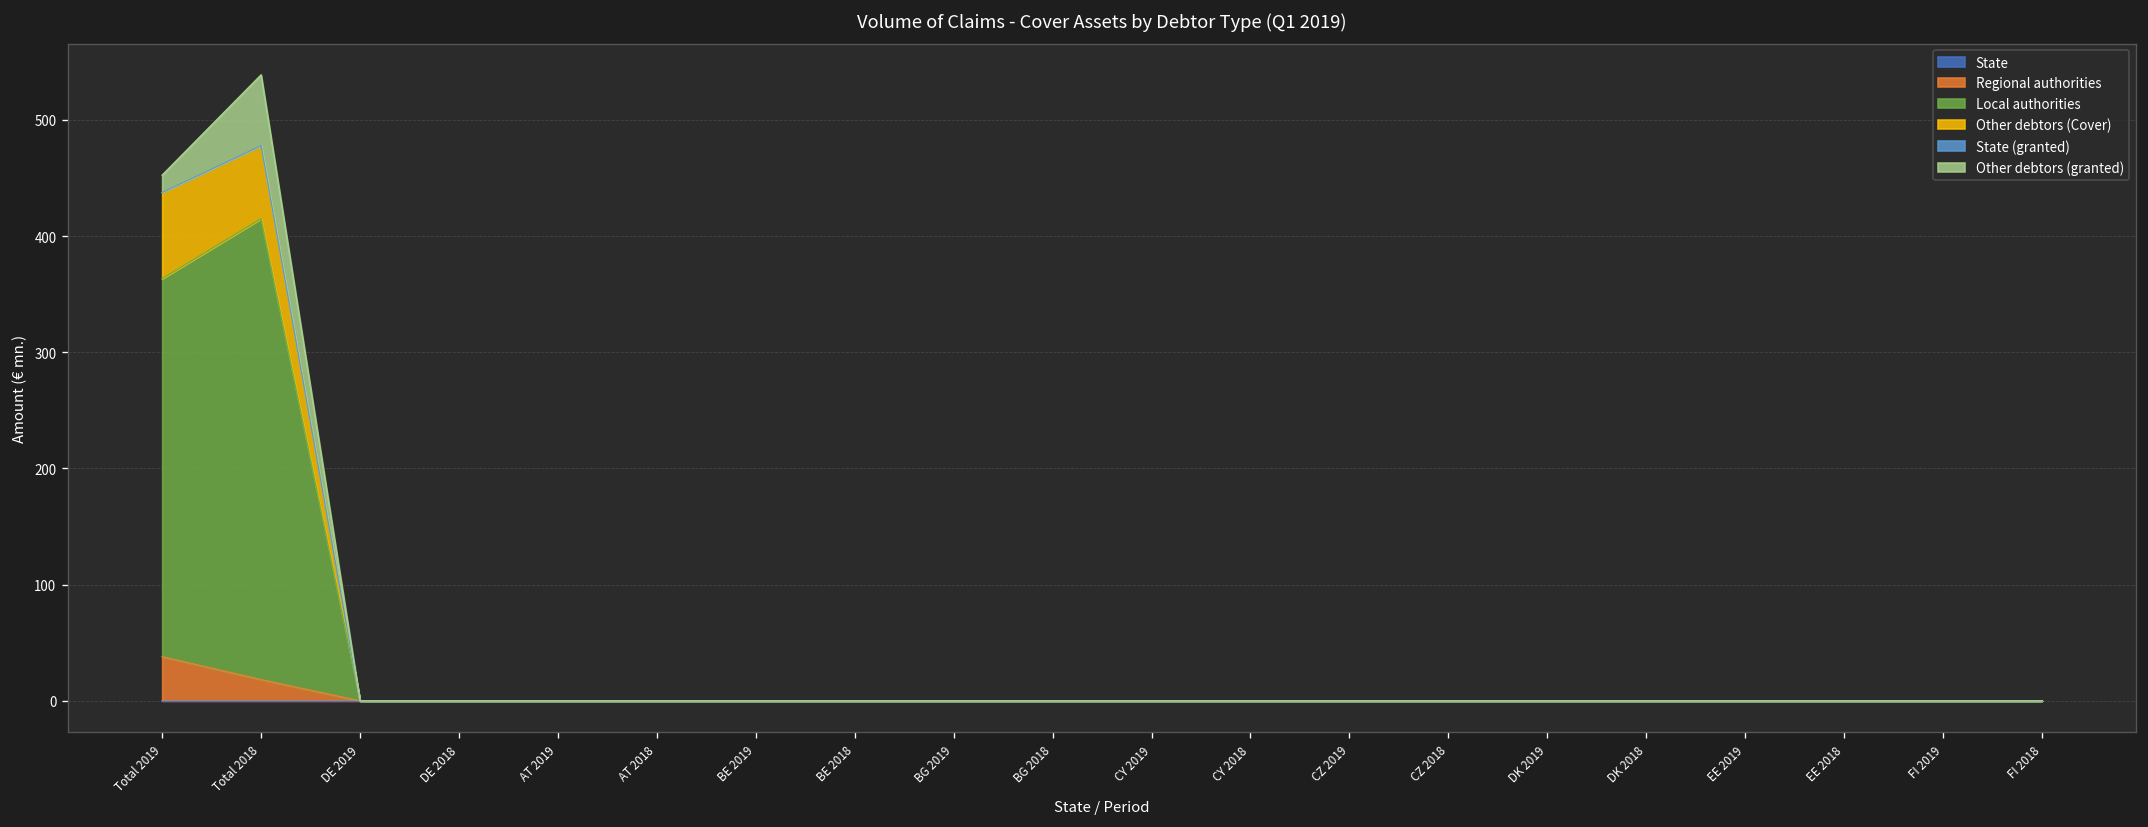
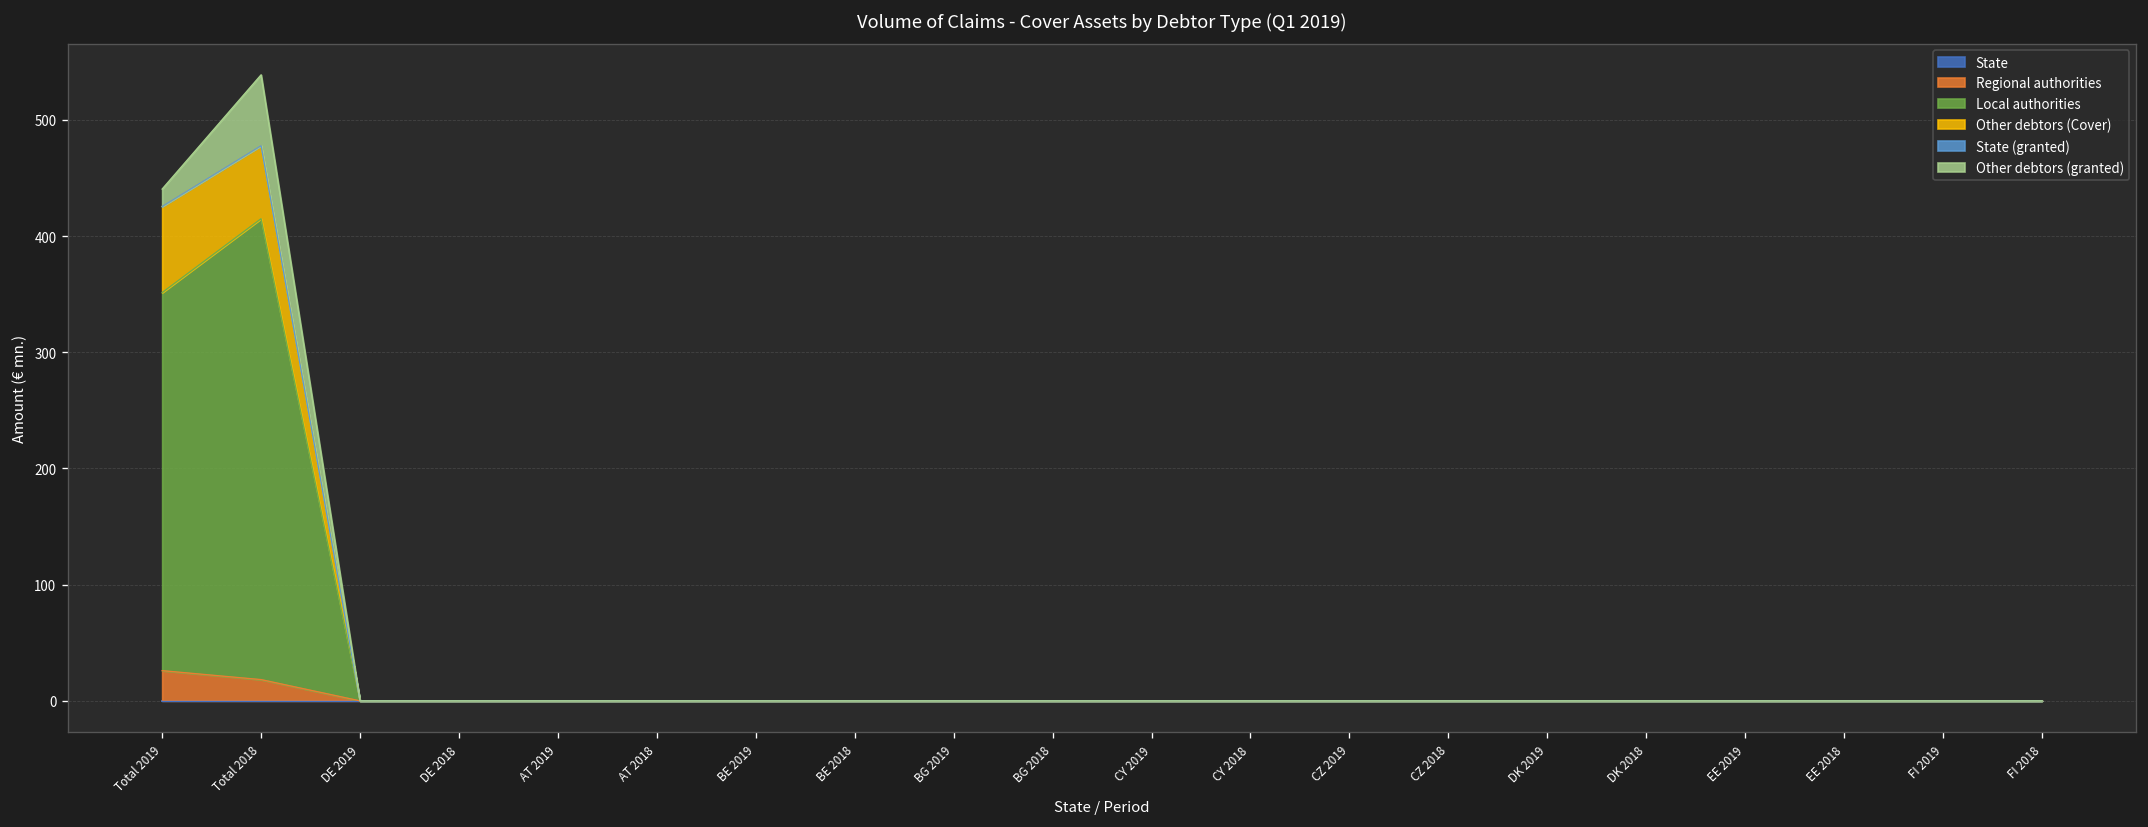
Regional authorities, Total 2019: 40 -> 30
